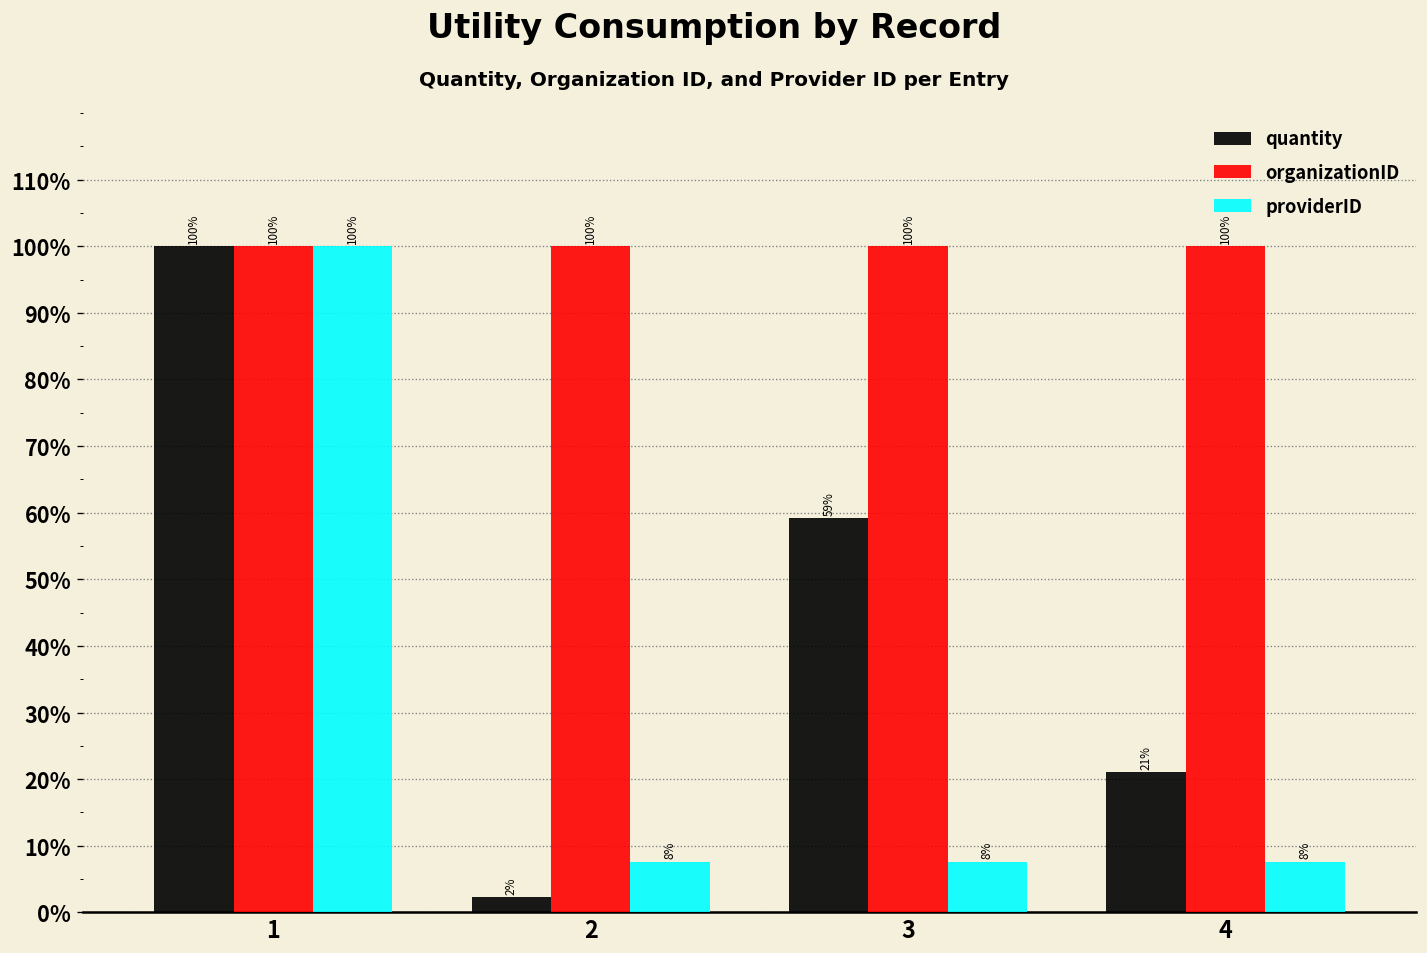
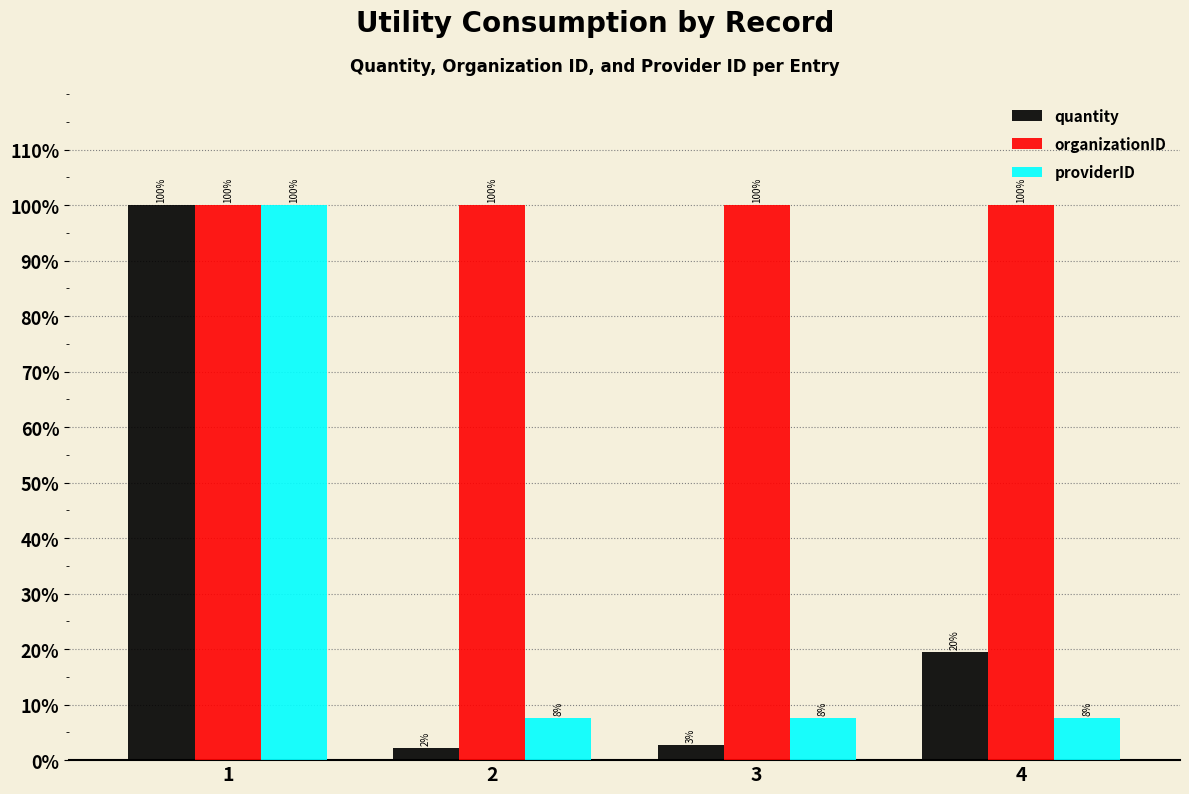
quantity, 3: 59% -> 3%
quantity, 4: 21% -> 20%
